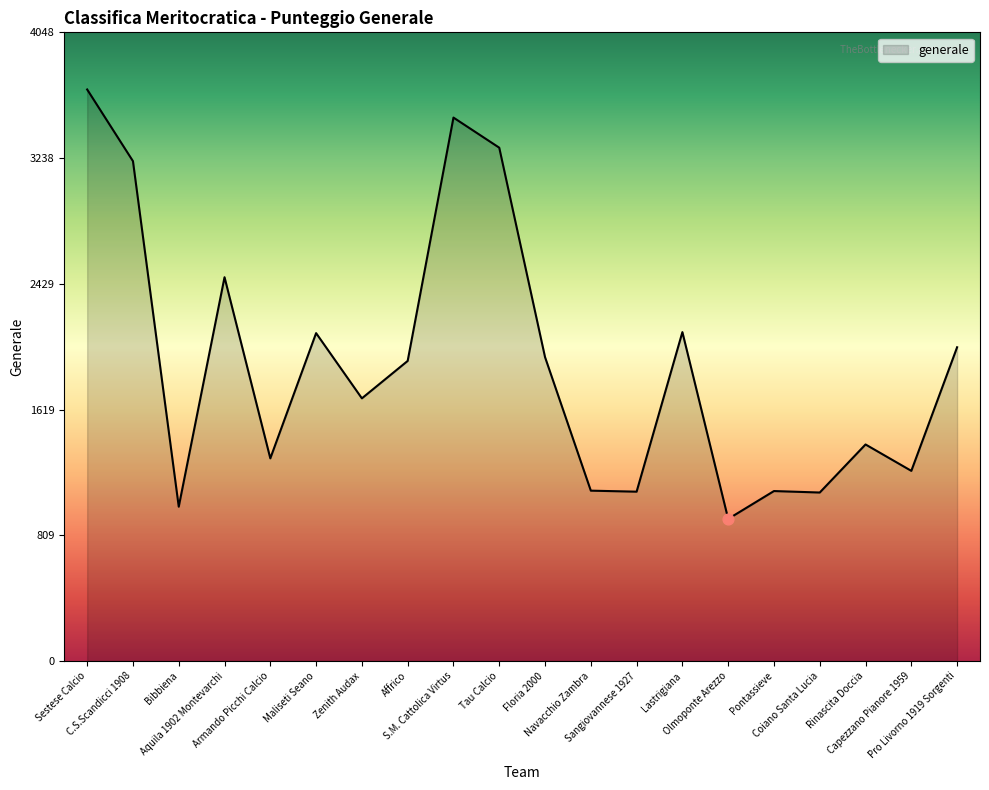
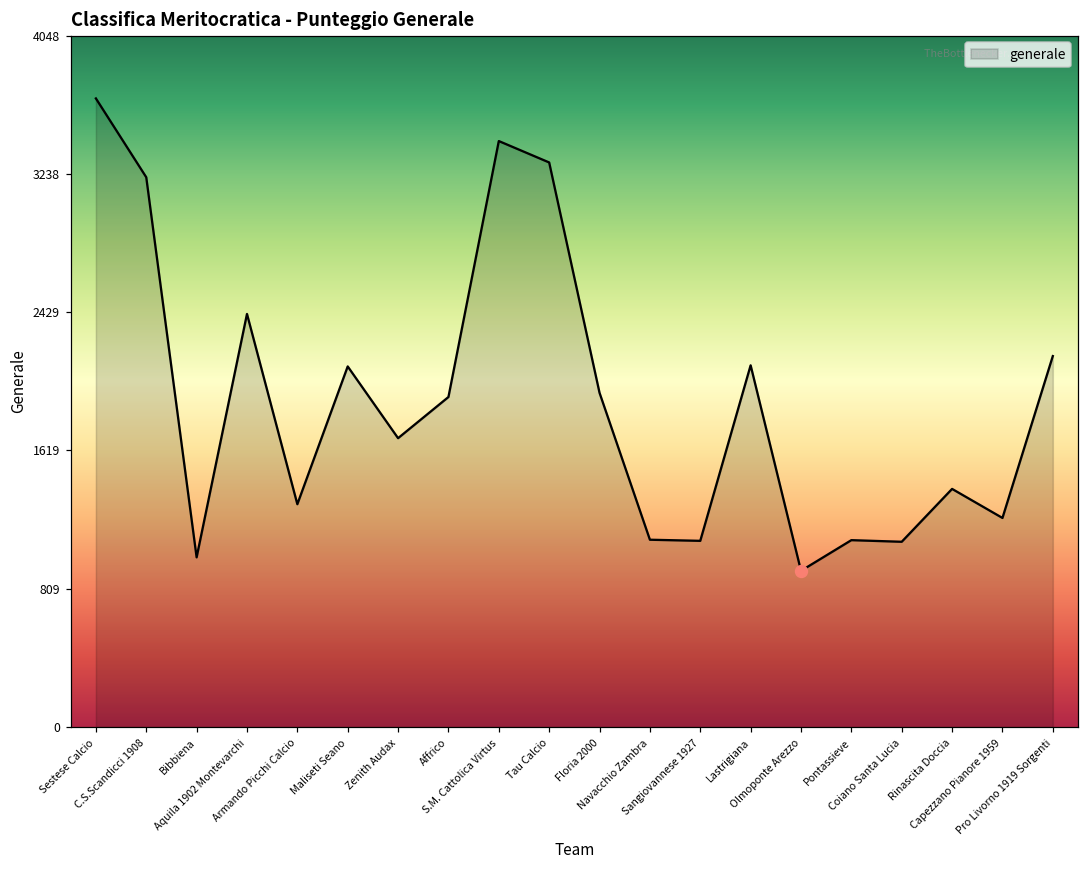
generale, Aquila 1902 Montevarchi: 2470 -> 2420
generale, S.M. Cattolica Virtus: 3500 -> 3430
generale, Pro Livorno 1919 Sorgenti: 2020 -> 2170
